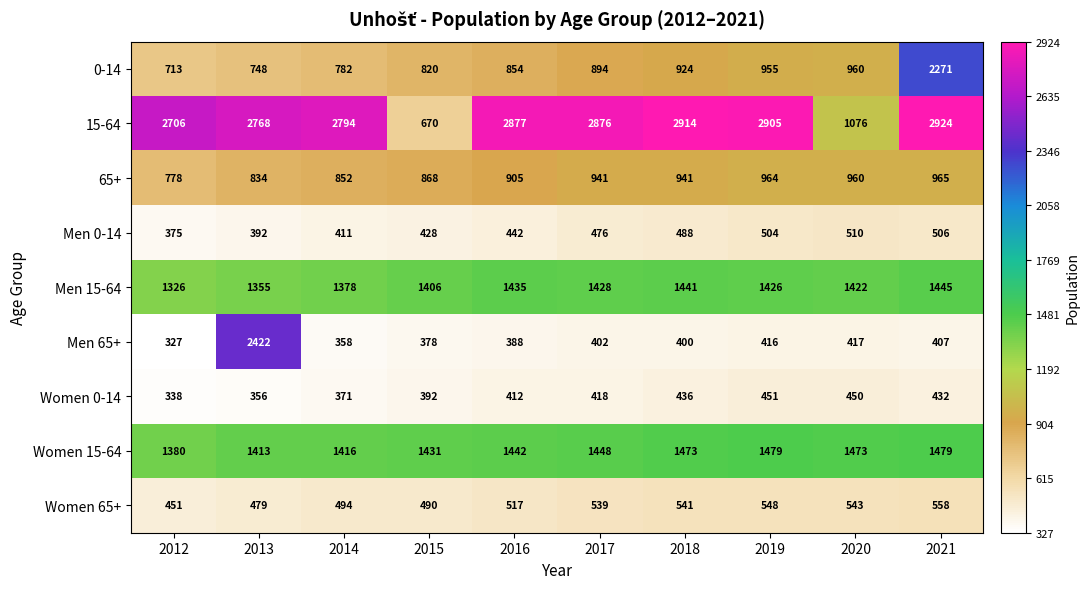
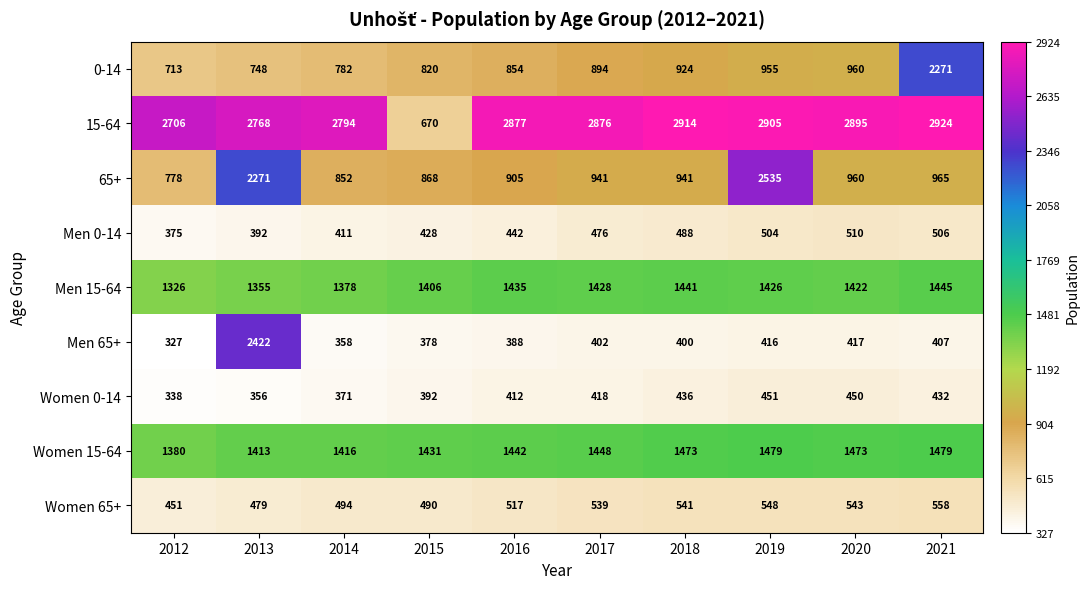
15-64, 2020: 1076 -> 2895
65+, 2013: 834 -> 2271
65+, 2019: 964 -> 2535
